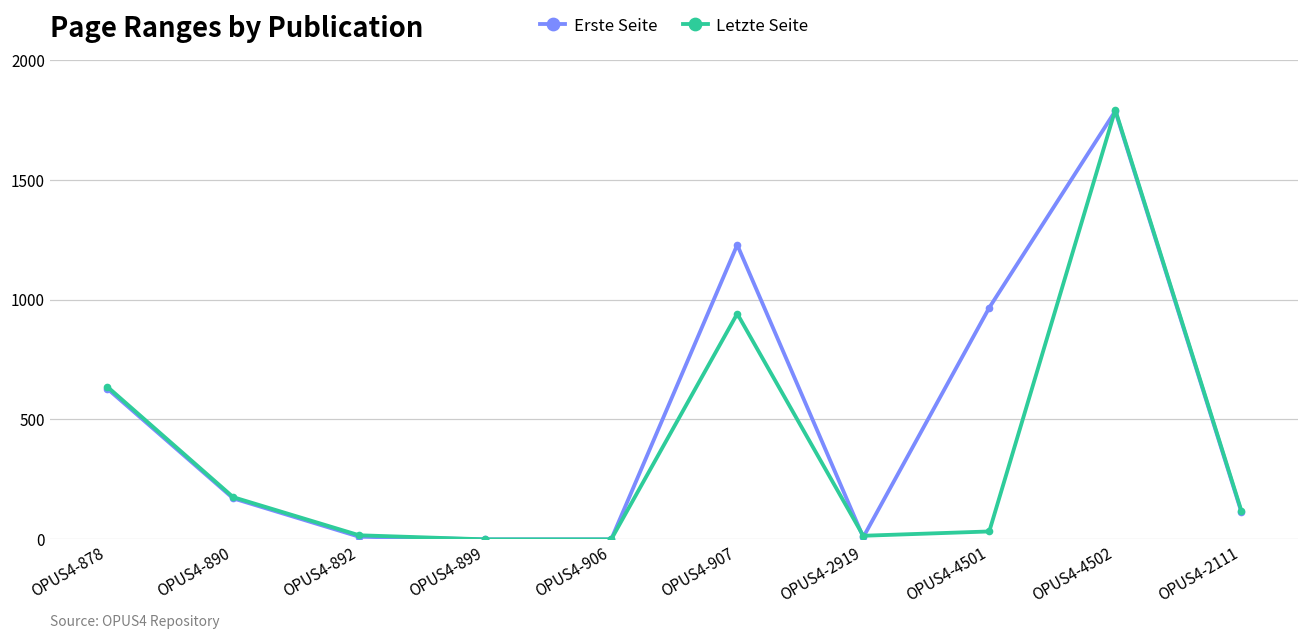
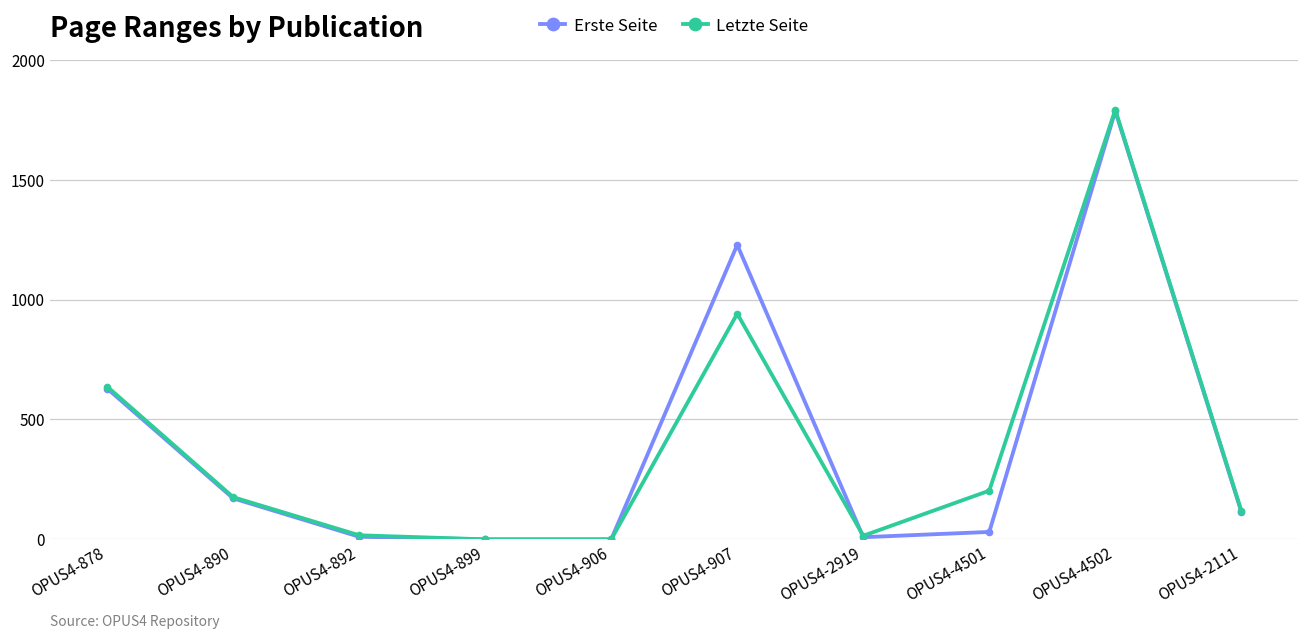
Erste Seite, OPUS4-4501: 970 -> 30
Letzte Seite, OPUS4-4501: 30 -> 200
